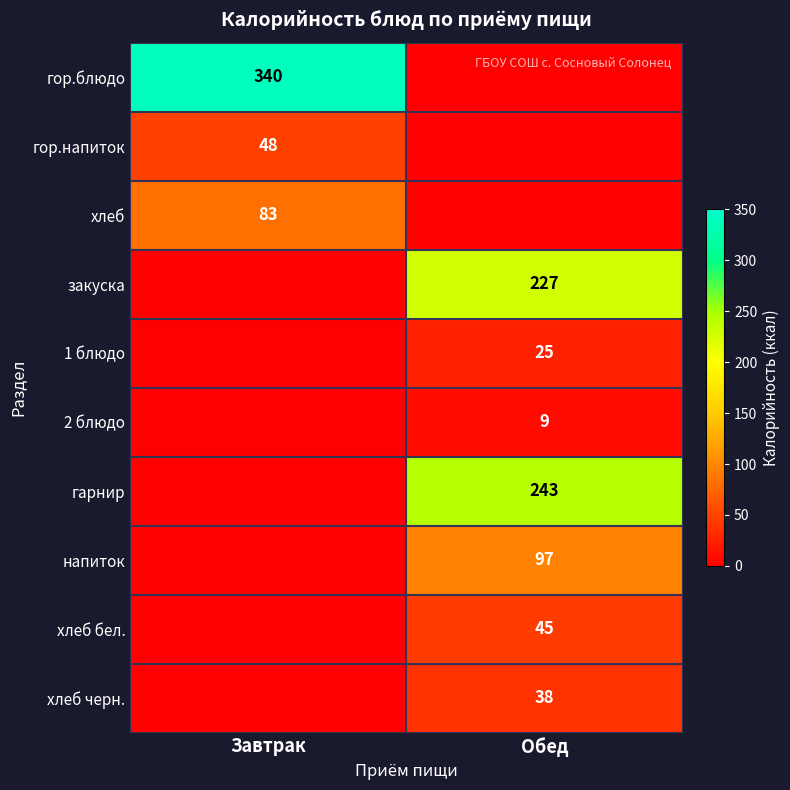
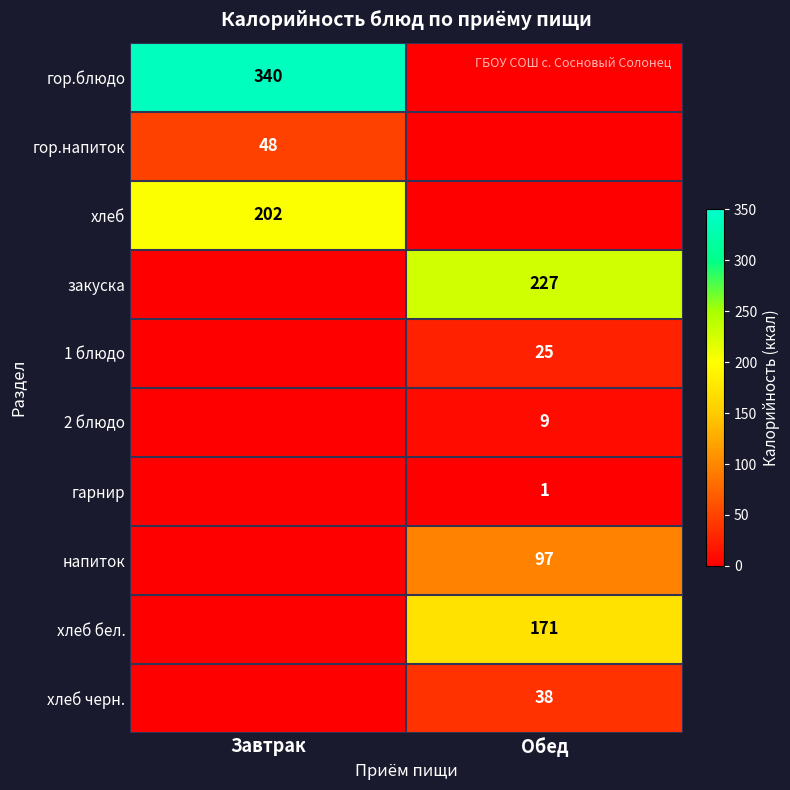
хлеб, Завтрак: 83 -> 202
гарнир, Обед: 243 -> 1
хлеб бел., Обед: 45 -> 171
